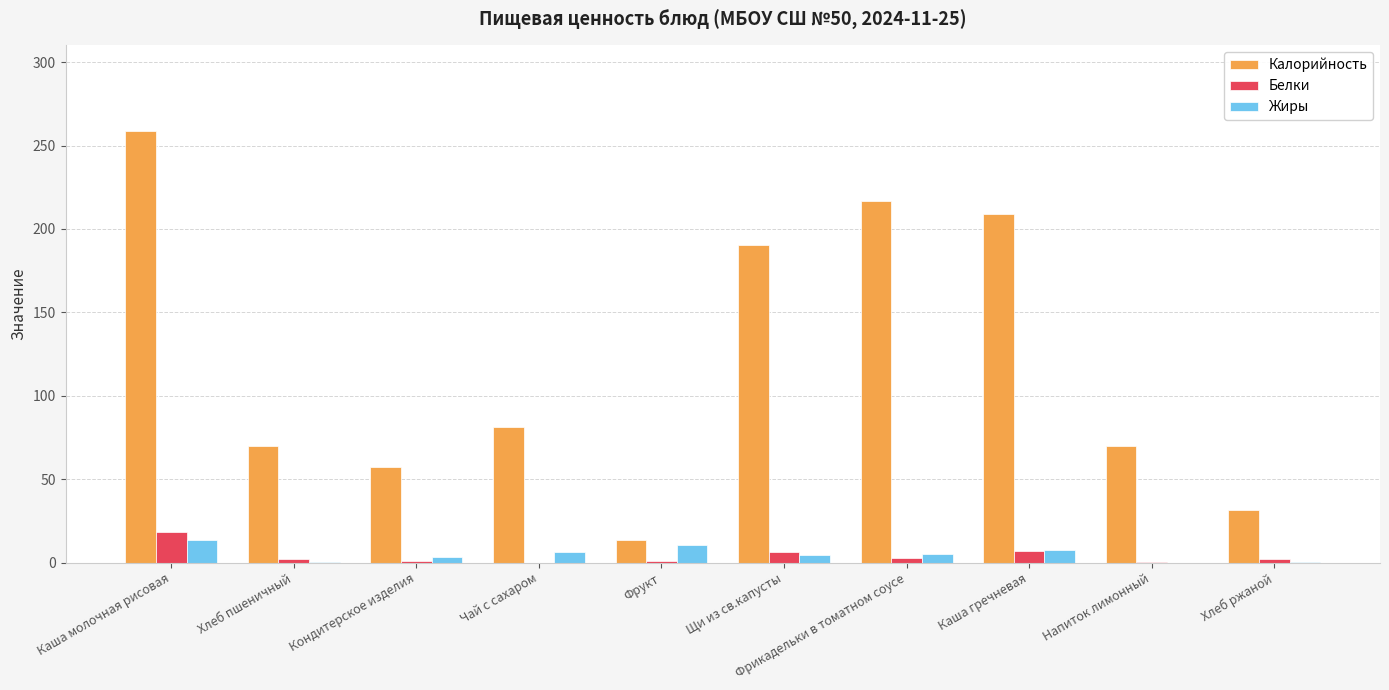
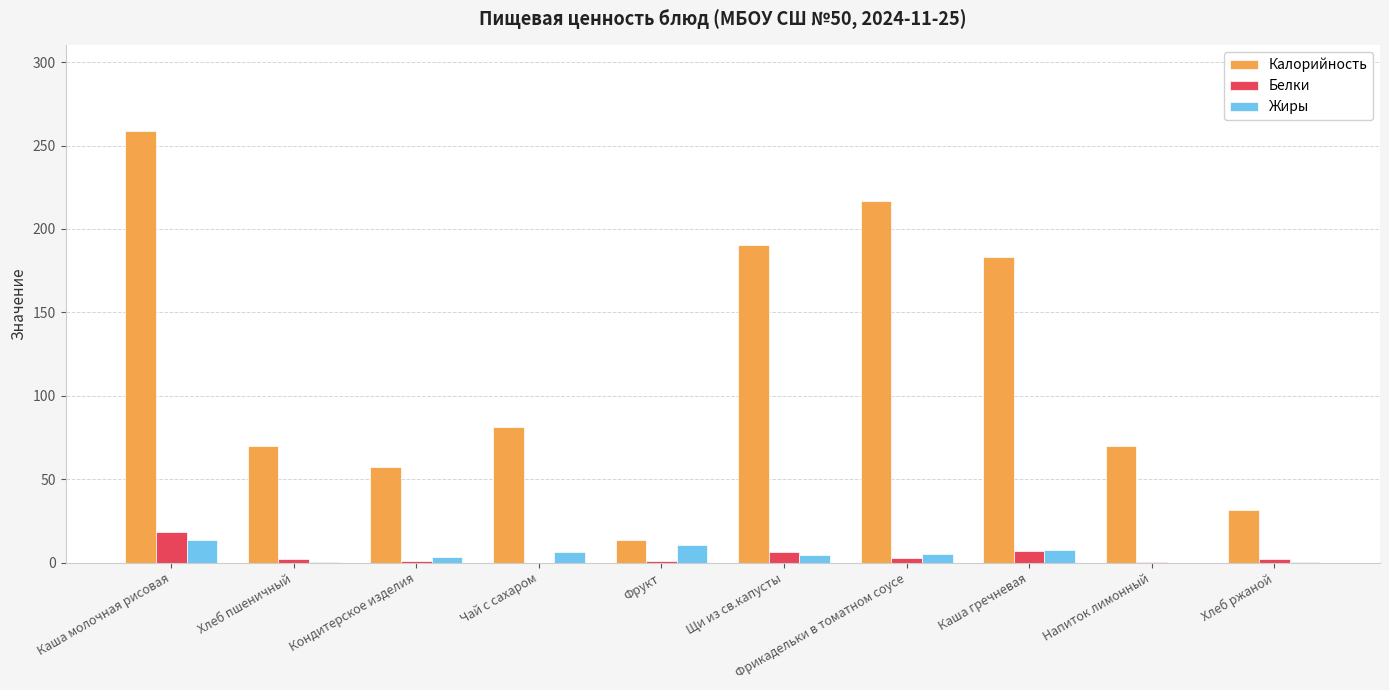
Калорийность, Каша гречневая: 209 -> 183
